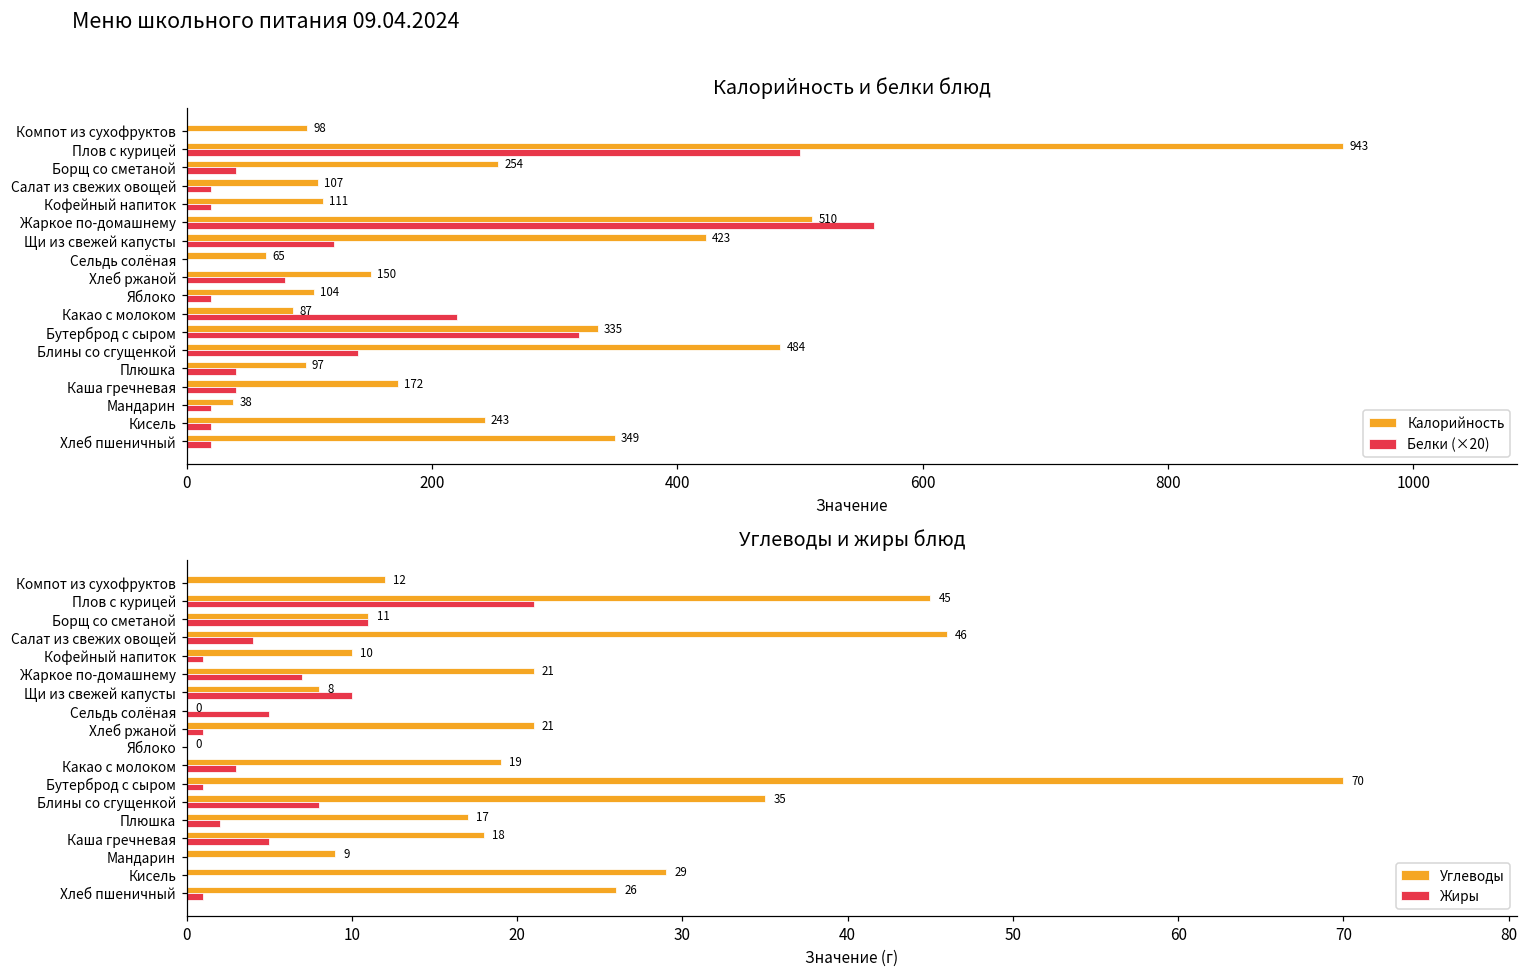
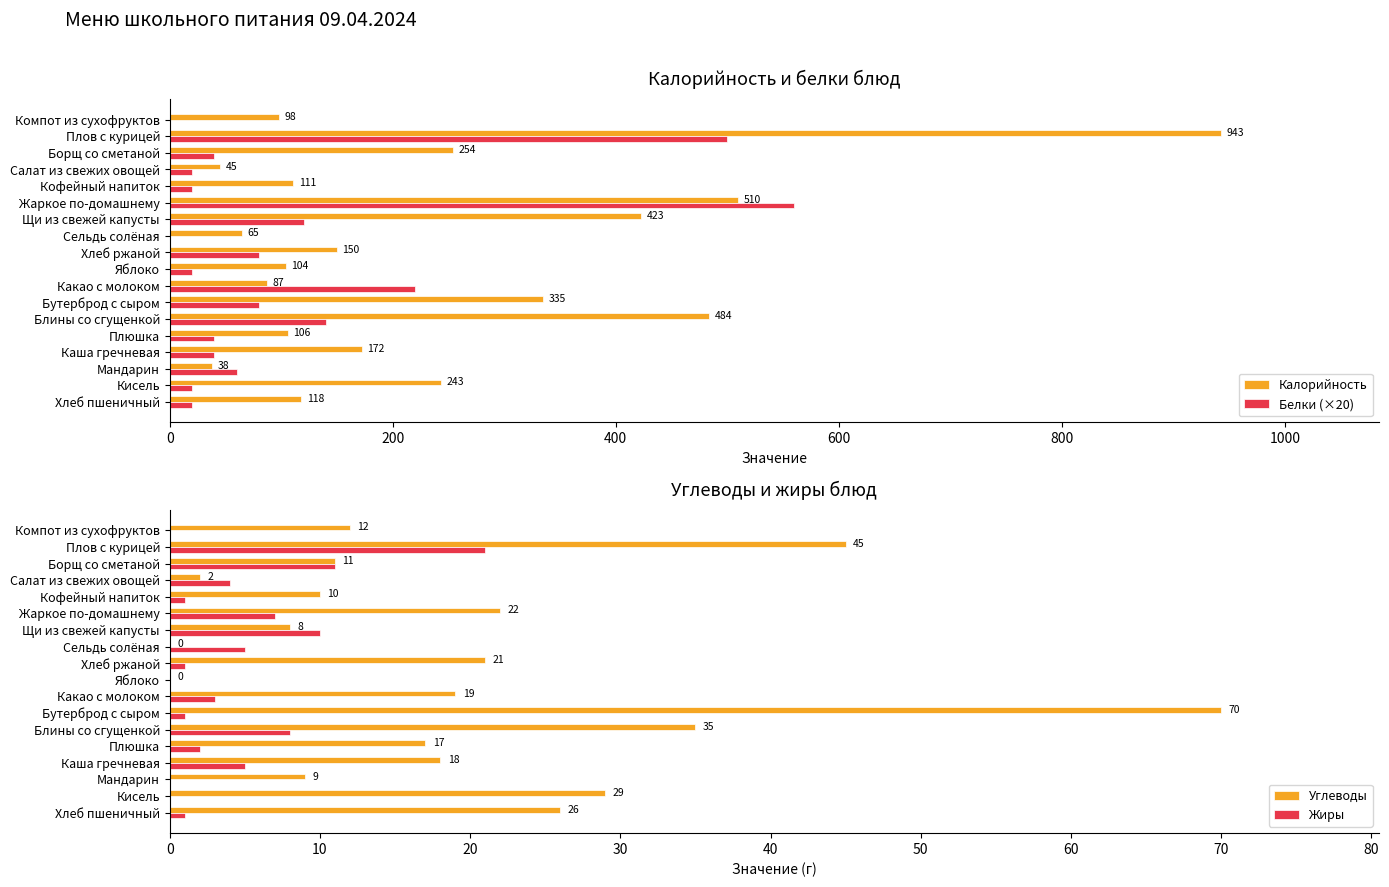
Калорийность и белки блюд, Калорийность, Салат из свежих овощей: 107 -> 45
Калорийность и белки блюд, Белки (×20), Бутерброд с сыром: 320 -> 80
Калорийность и белки блюд, Калорийность, Плюшка: 97 -> 106
Калорийность и белки блюд, Белки (×20), Мандарин: 20 -> 60
Калорийность и белки блюд, Калорийность, Хлеб пшеничный: 349 -> 118
Углеводы и жиры блюд, Углеводы, Салат из свежих овощей: 46 -> 2
Углеводы и жиры блюд, Углеводы, Жаркое по-домашнему: 21 -> 22
